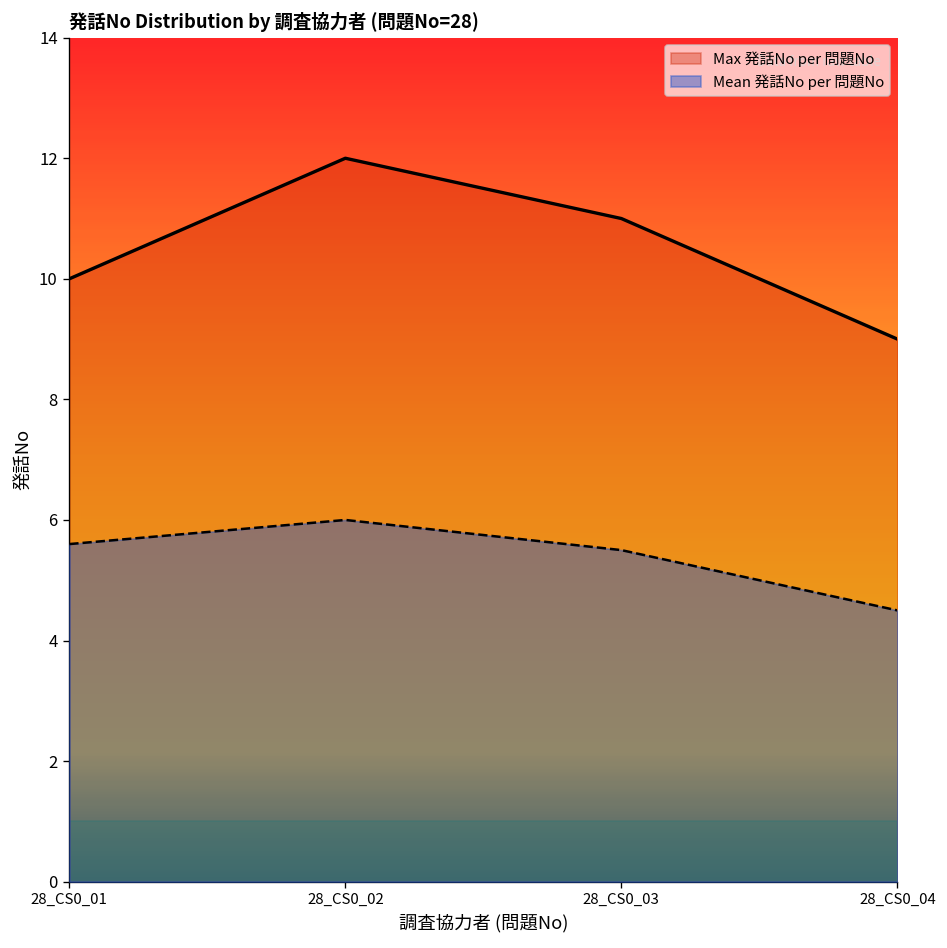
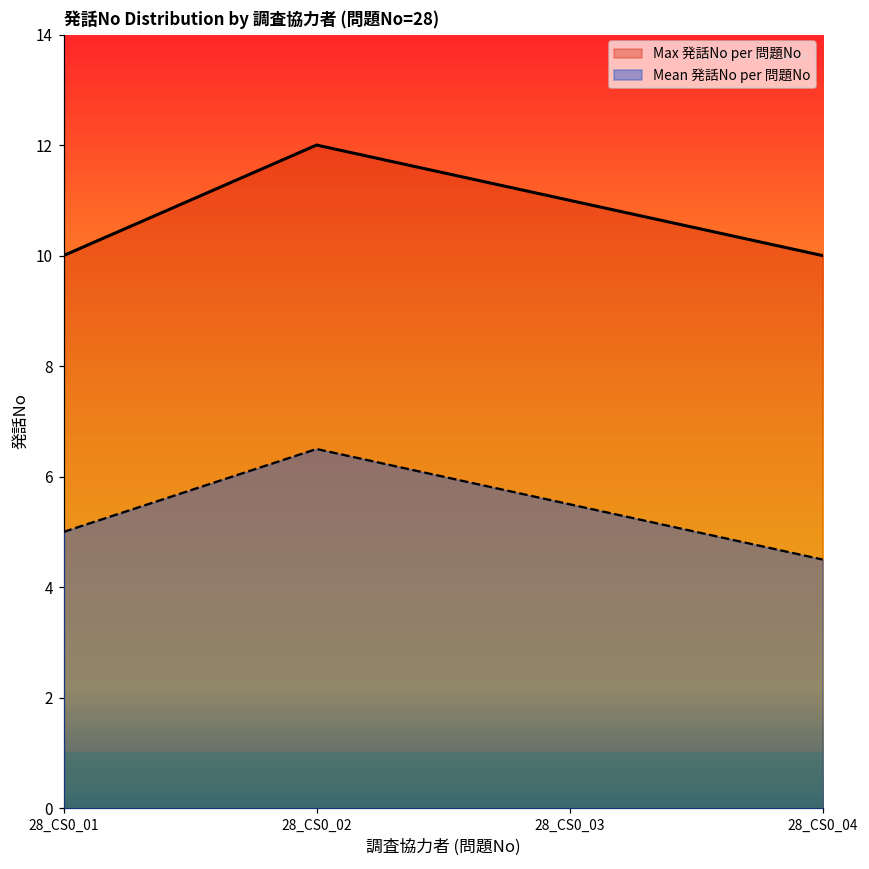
Mean 発話No per 問題No, 28_CS0_01: 5.6 -> 5.0
Mean 発話No per 問題No, 28_CS0_02: 6.0 -> 6.5
Max 発話No per 問題No, 28_CS0_04: 9 -> 10
